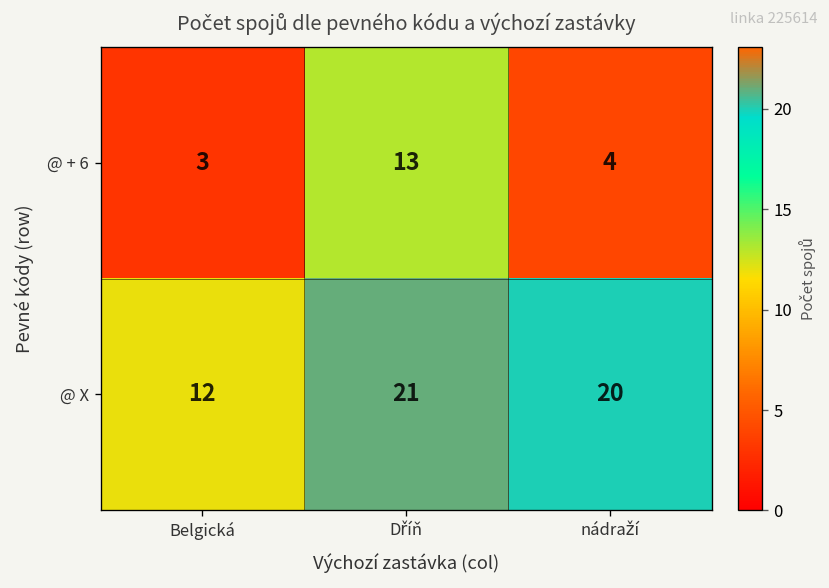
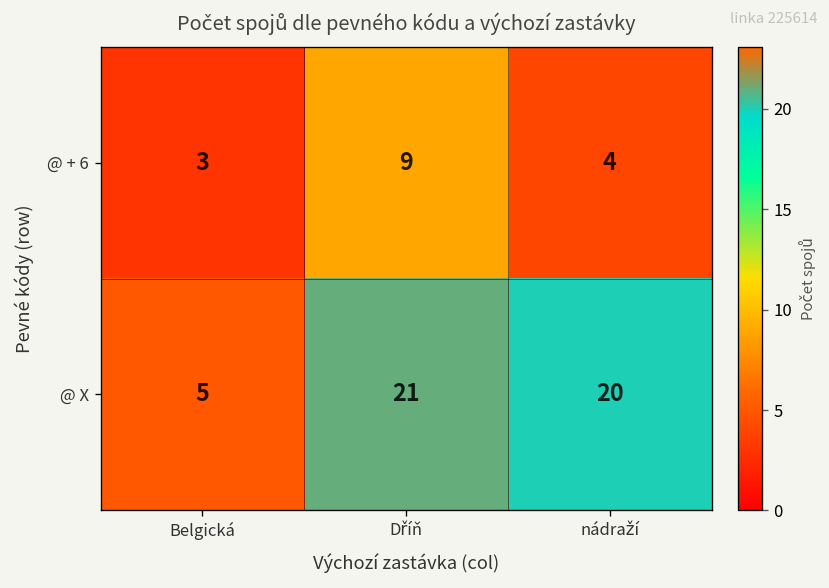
@ + 6, Dříň: 13 -> 9
@ X, Belgická: 12 -> 5
